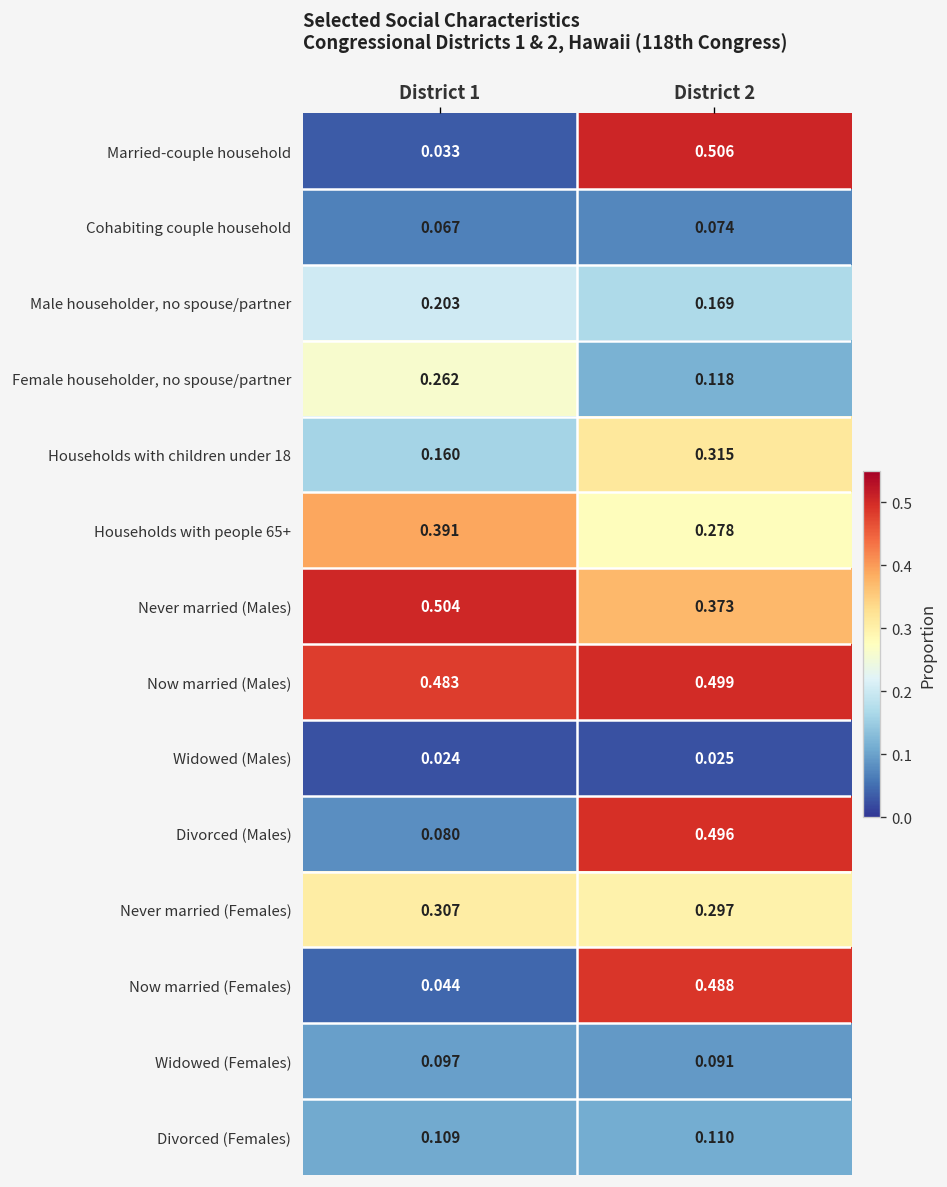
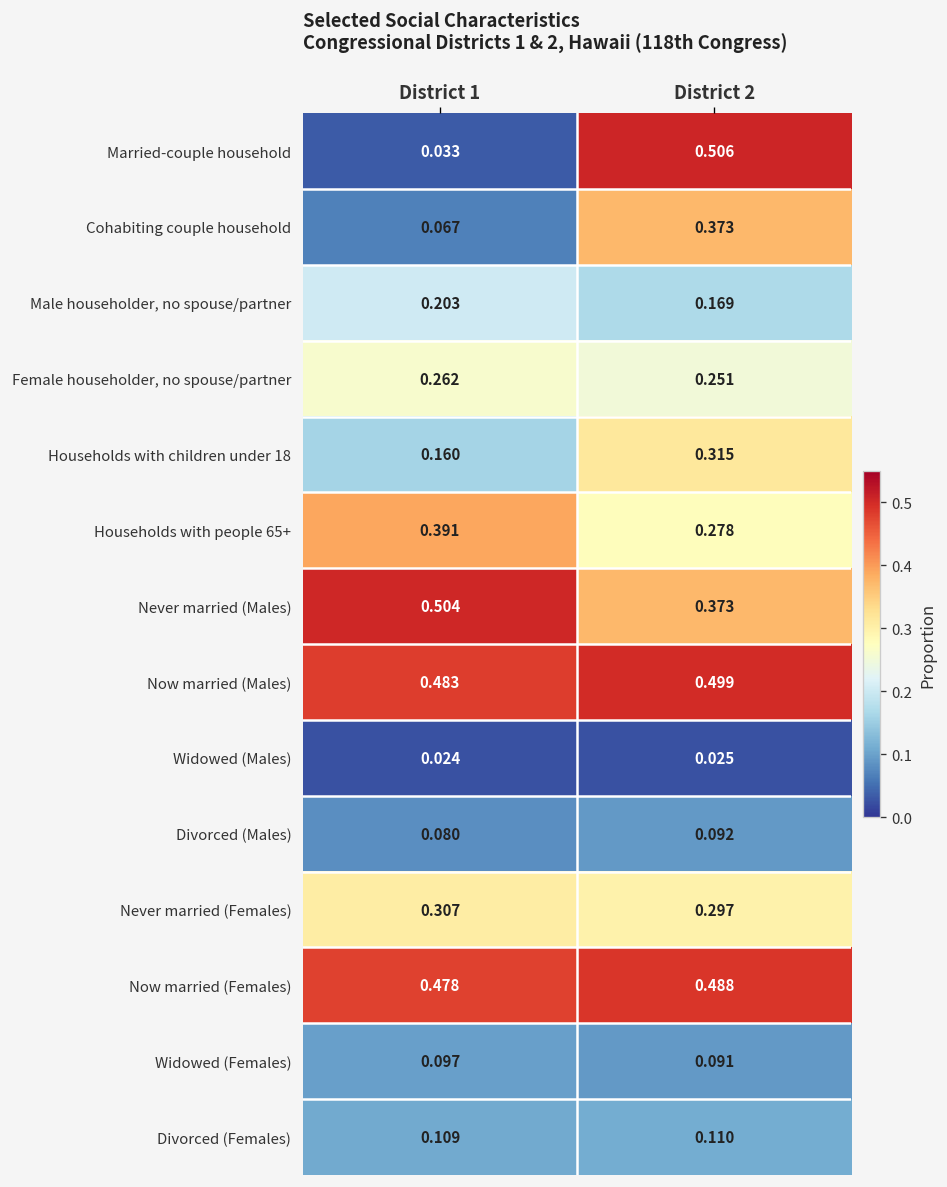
Cohabiting couple household, District 2: 0.074 -> 0.373
Female householder, no spouse/partner, District 2: 0.118 -> 0.251
Divorced (Males), District 2: 0.496 -> 0.092
Now married (Females), District 1: 0.044 -> 0.478
